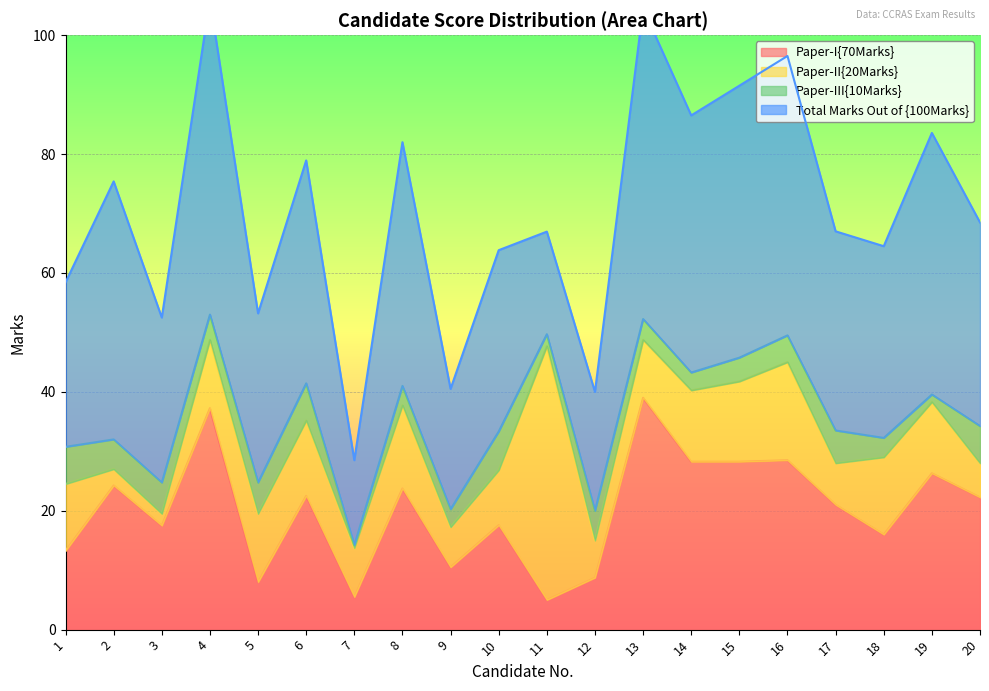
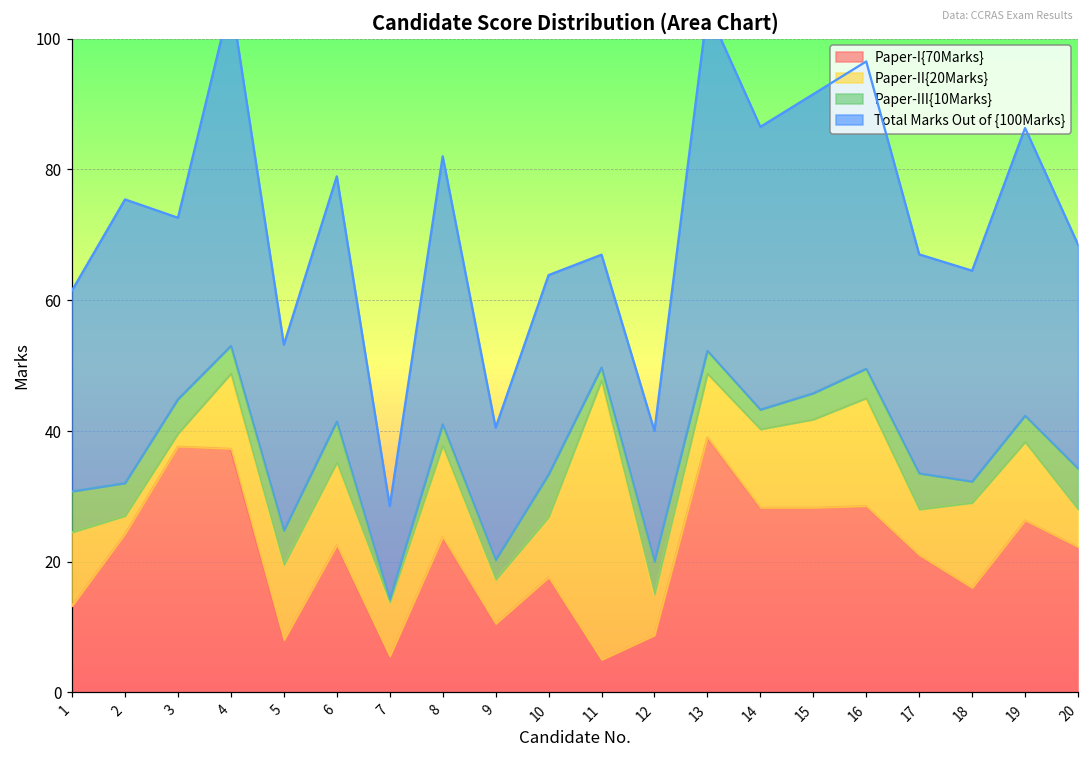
Total Marks Out of {100Marks}, 1: 28 -> 31
Paper-I{70Marks}, 3: 18 -> 38
Paper-III{10Marks}, 19: 1 -> 4
